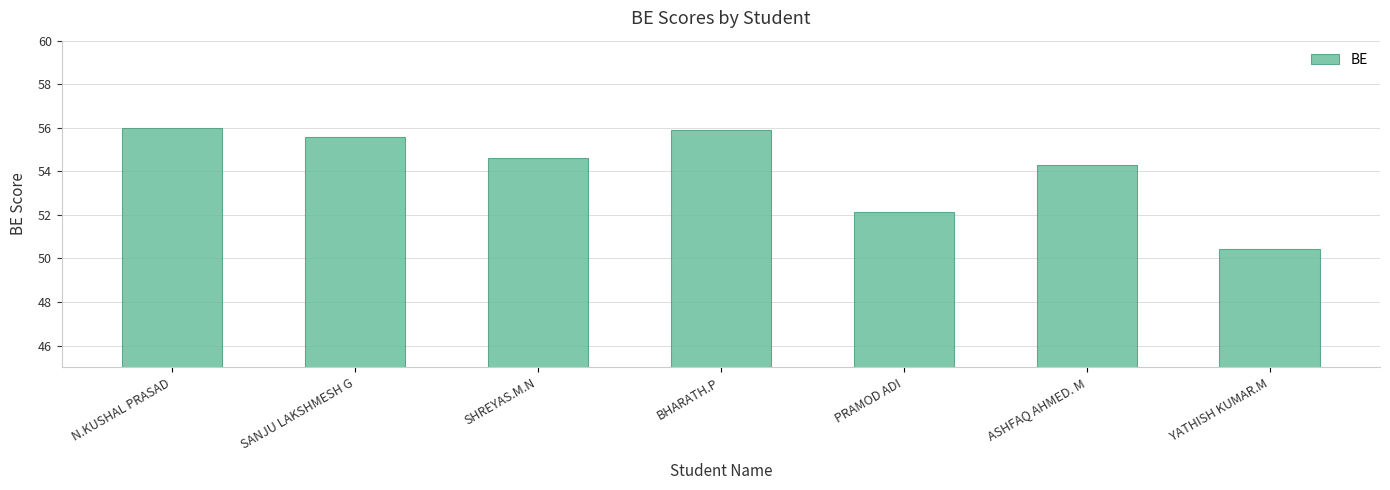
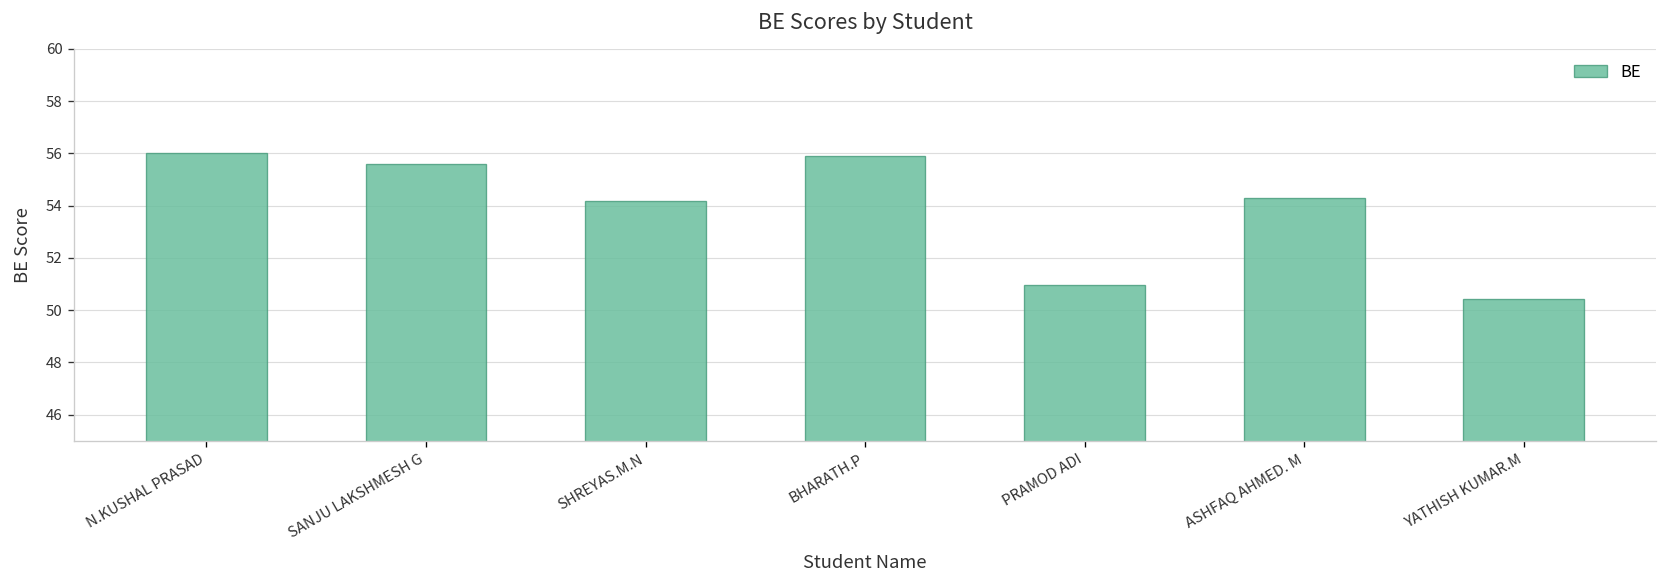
SHREYAS.M.N: 54.6 -> 54.2
PRAMOD ADI: 52.2 -> 51.0
